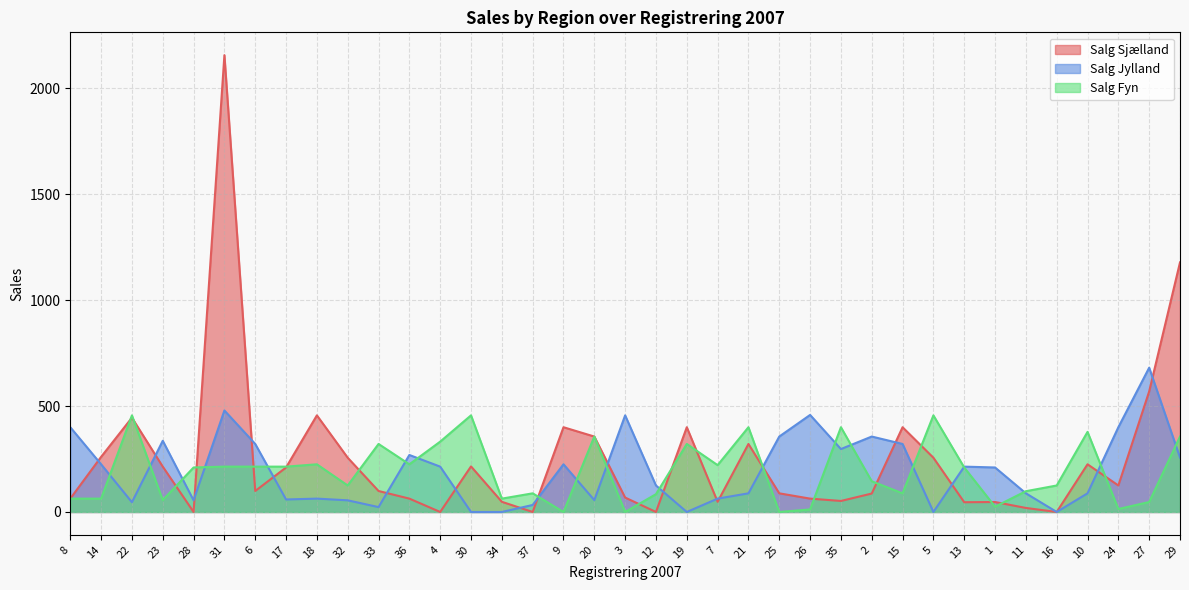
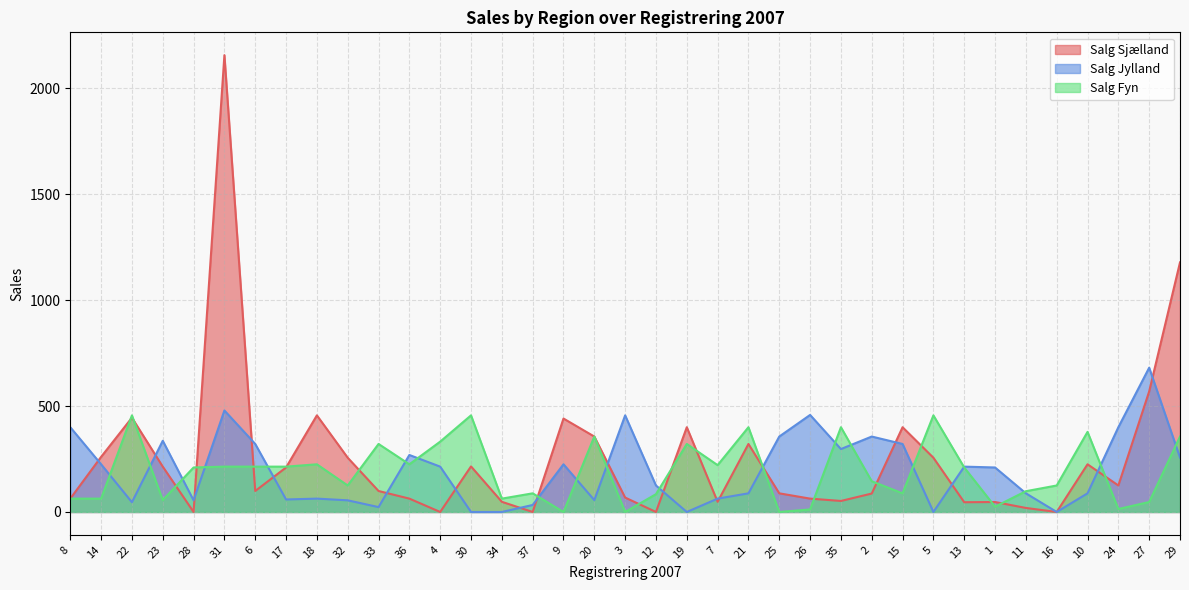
Salg Sjælland, 9: 400 -> 440
